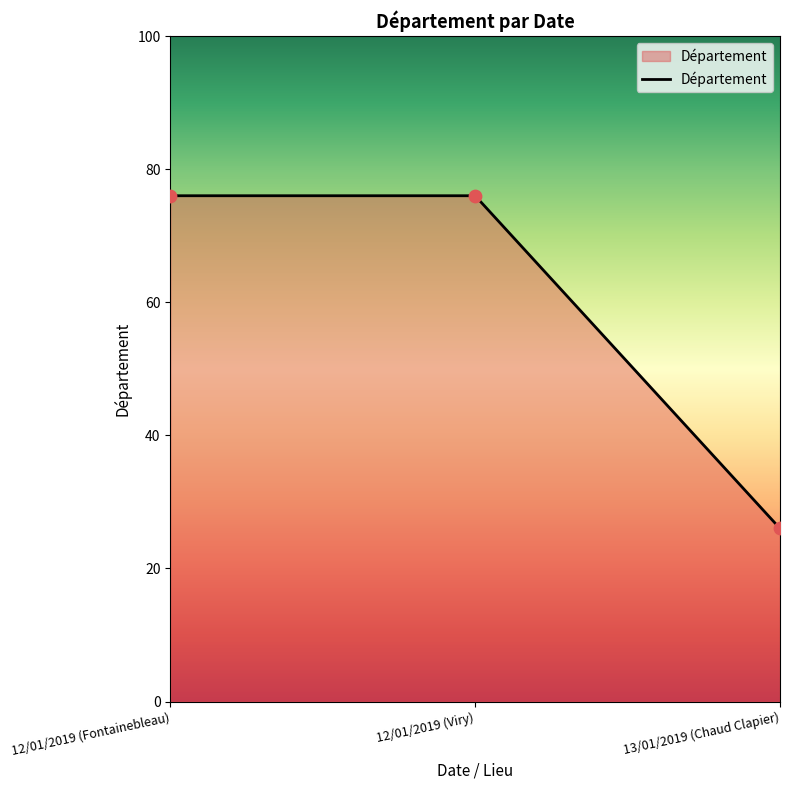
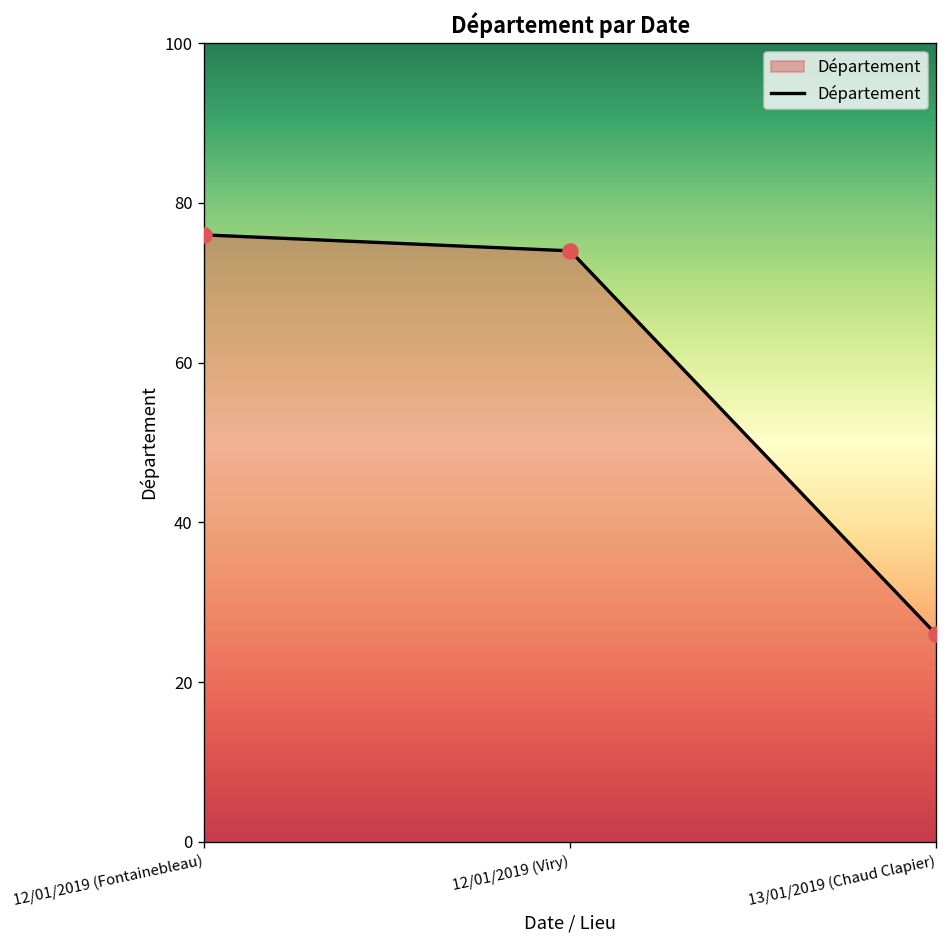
12/01/2019 (Viry): 76 -> 74
